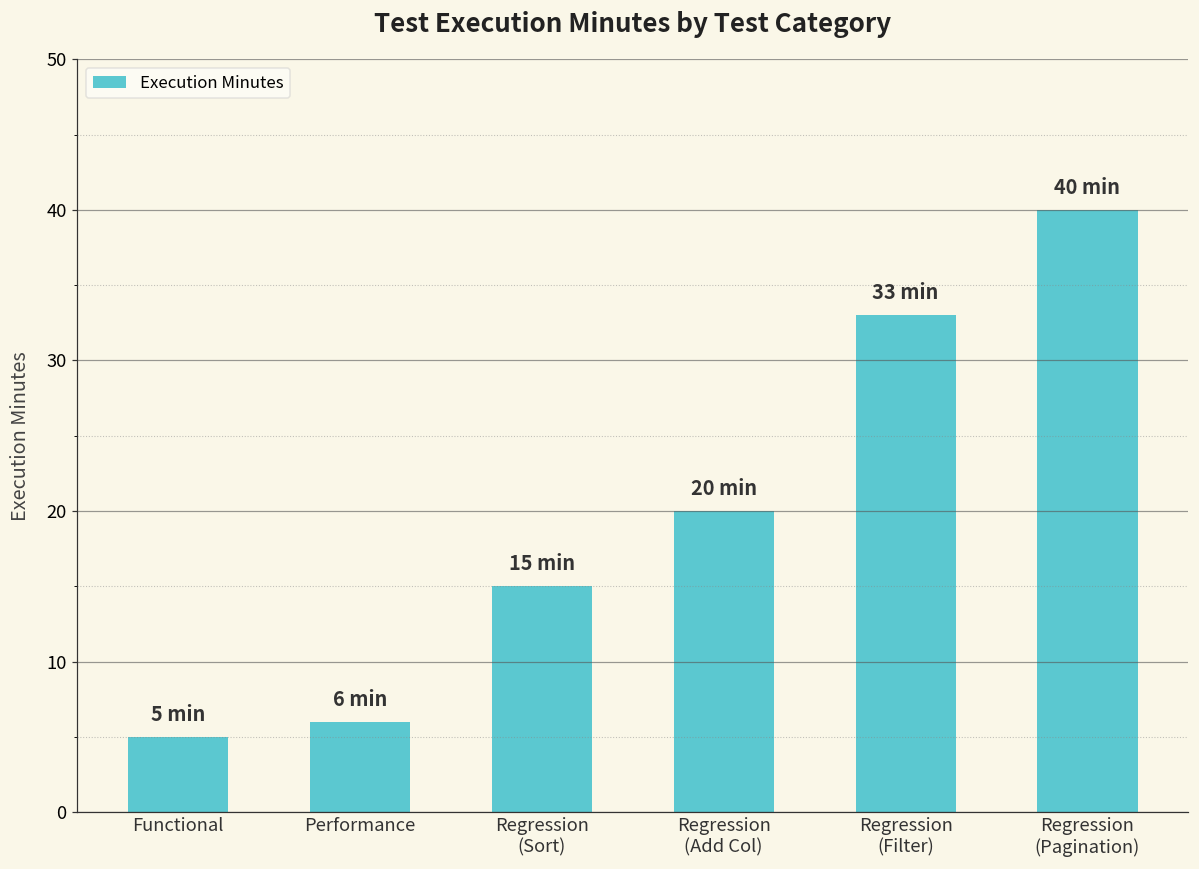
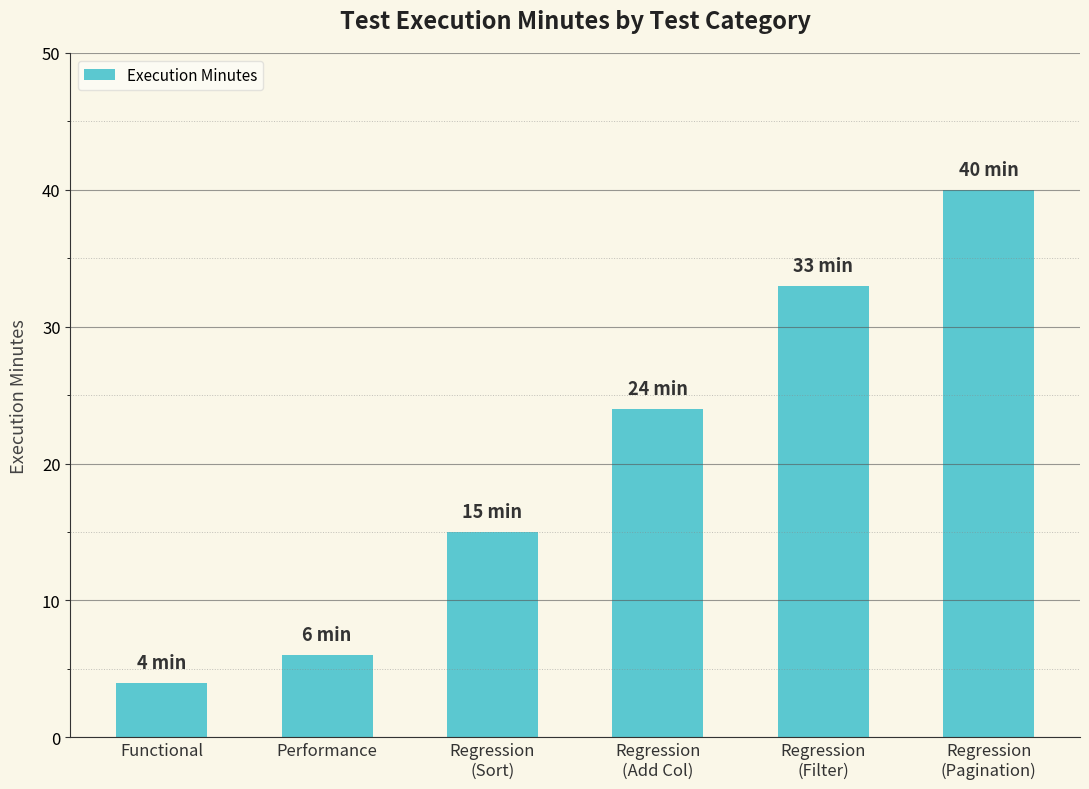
Functional: 5 -> 4
Regression (Add Col): 20 -> 24
